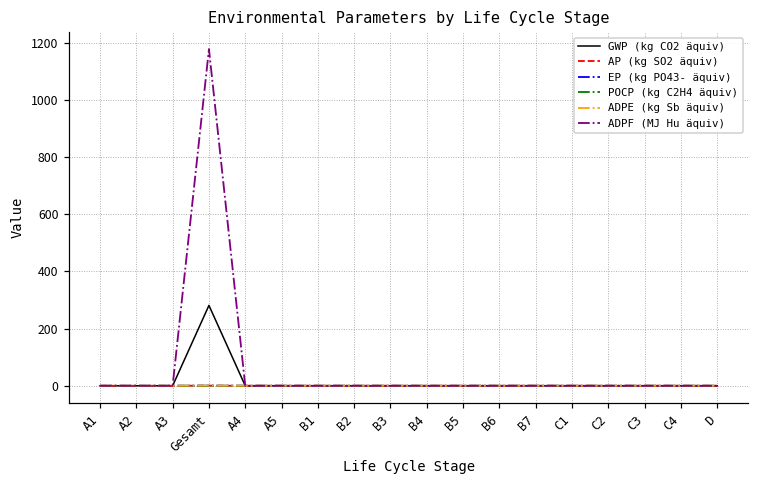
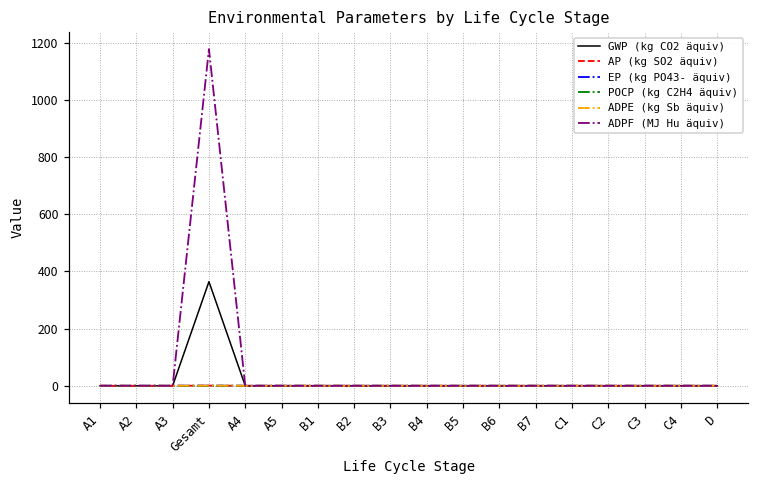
GWP (kg CO2 äquiv), Gesamt: 280 -> 360
